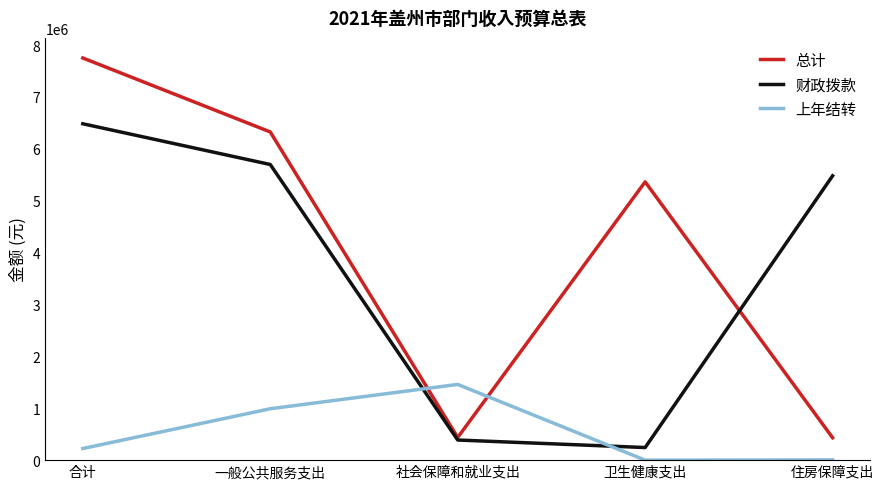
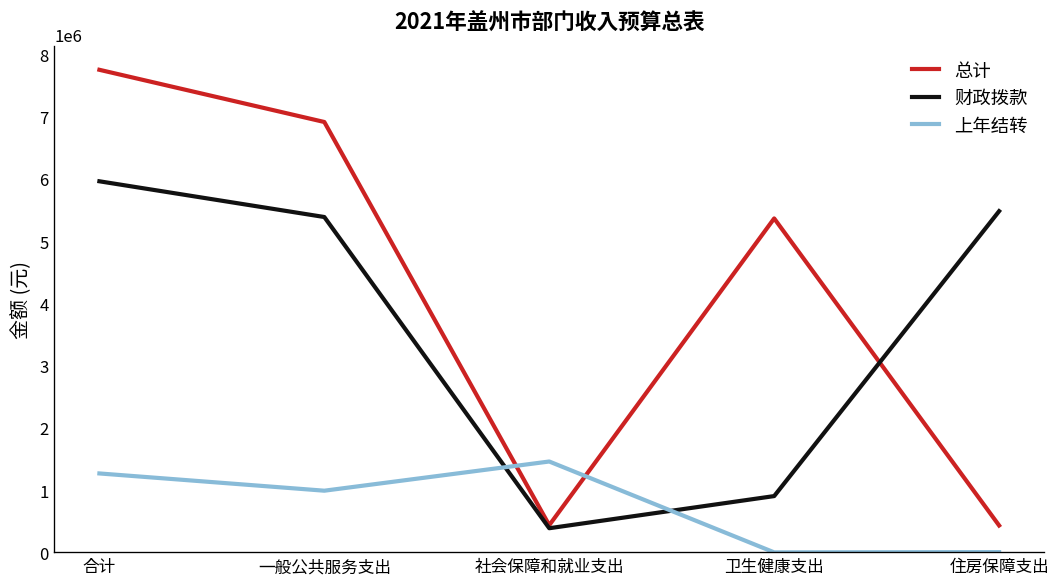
财政拨款, 合计: 6500000 -> 6000000
上年结转, 合计: 200000 -> 1300000
总计, 一般公共服务支出: 6300000 -> 6900000
财政拨款, 一般公共服务支出: 5700000 -> 5400000
财政拨款, 卫生健康支出: 200000 -> 900000
